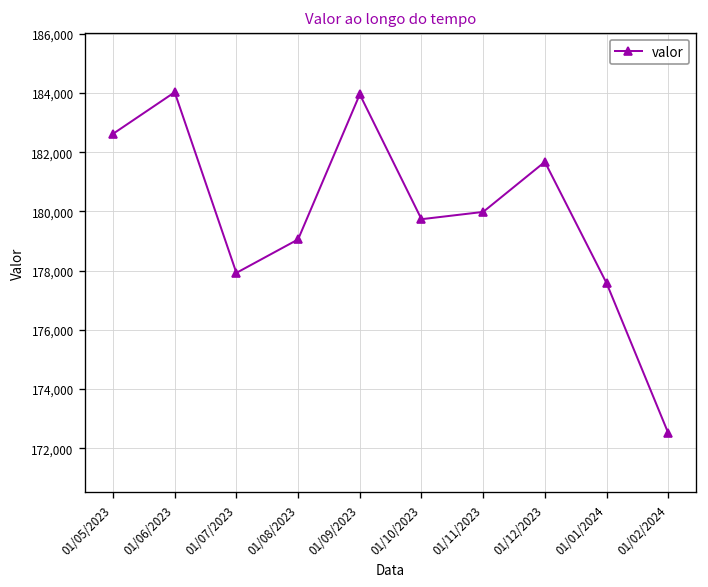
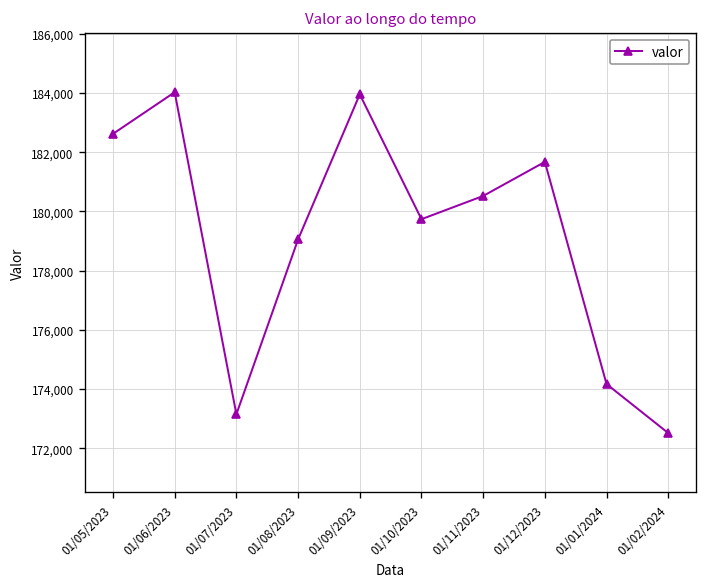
01/07/2023: 177,900 -> 173,200
01/11/2023: 180,000 -> 180,500
01/01/2024: 177,600 -> 174,200
